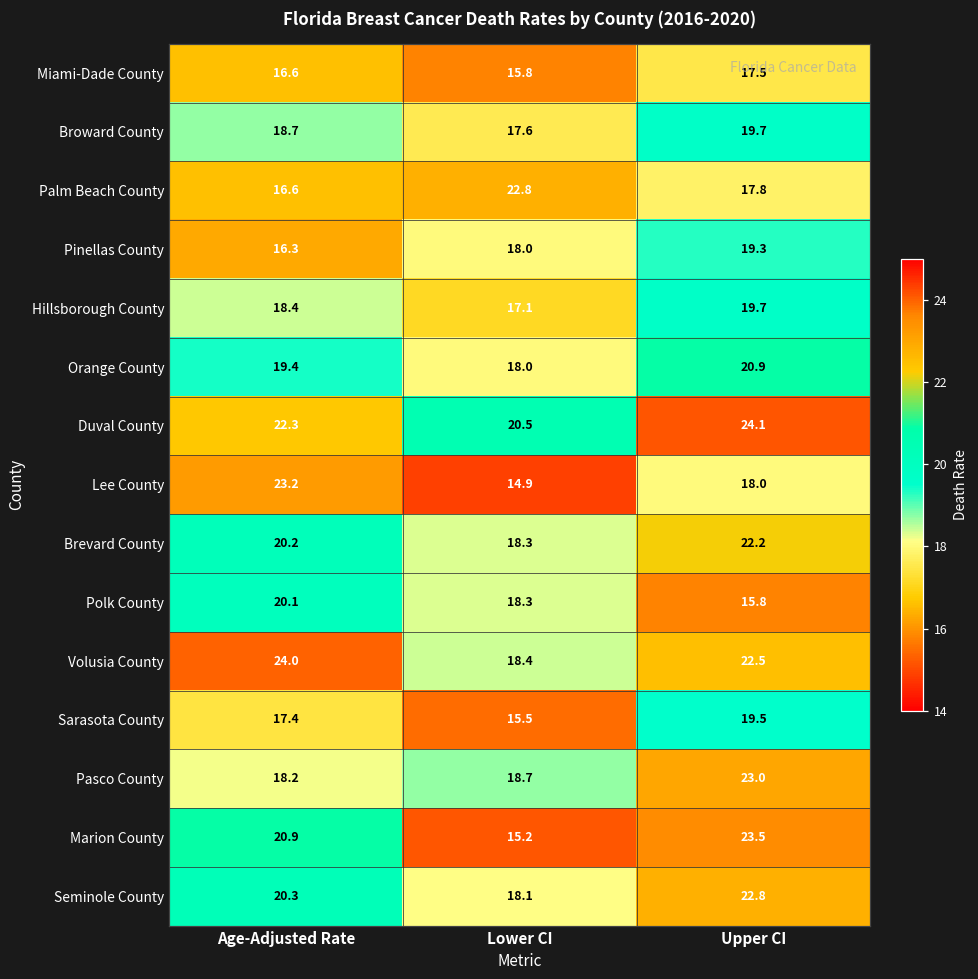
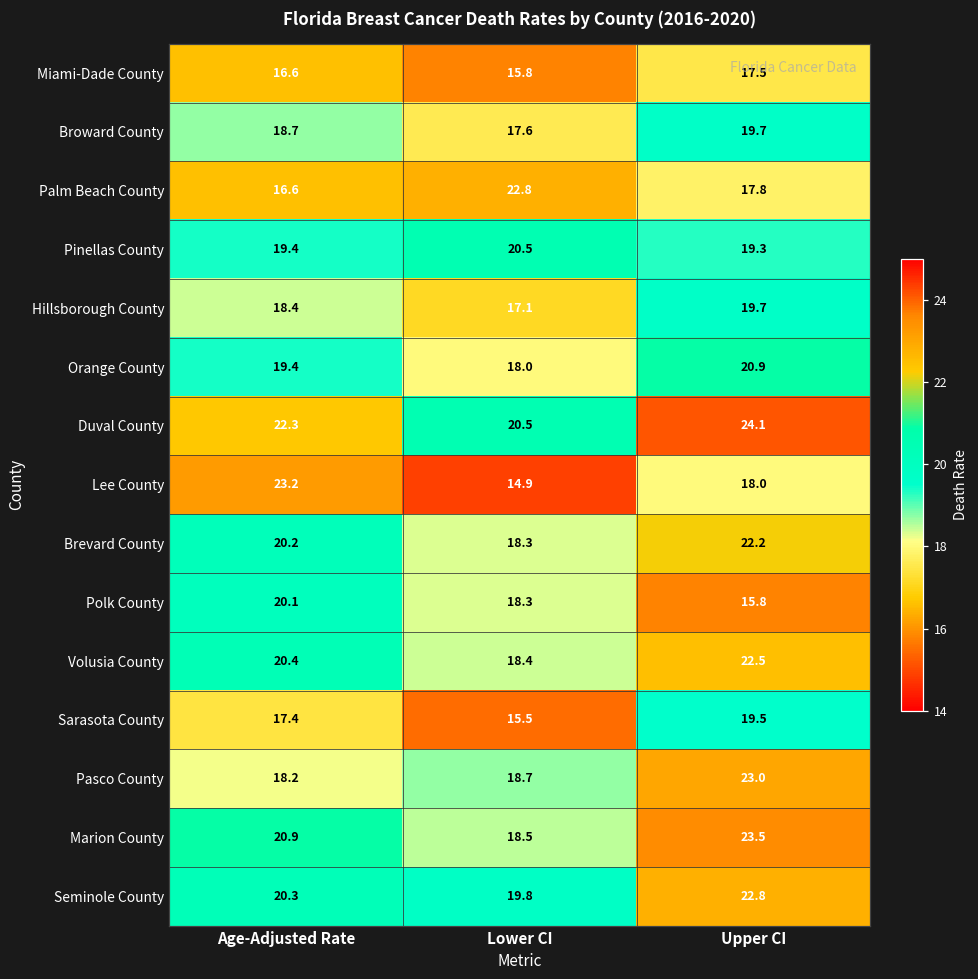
Pinellas County, Age-Adjusted Rate: 16.3 -> 19.4
Pinellas County, Lower CI: 18.0 -> 20.5
Volusia County, Age-Adjusted Rate: 24.0 -> 20.4
Marion County, Lower CI: 15.2 -> 18.5
Seminole County, Lower CI: 18.1 -> 19.8
